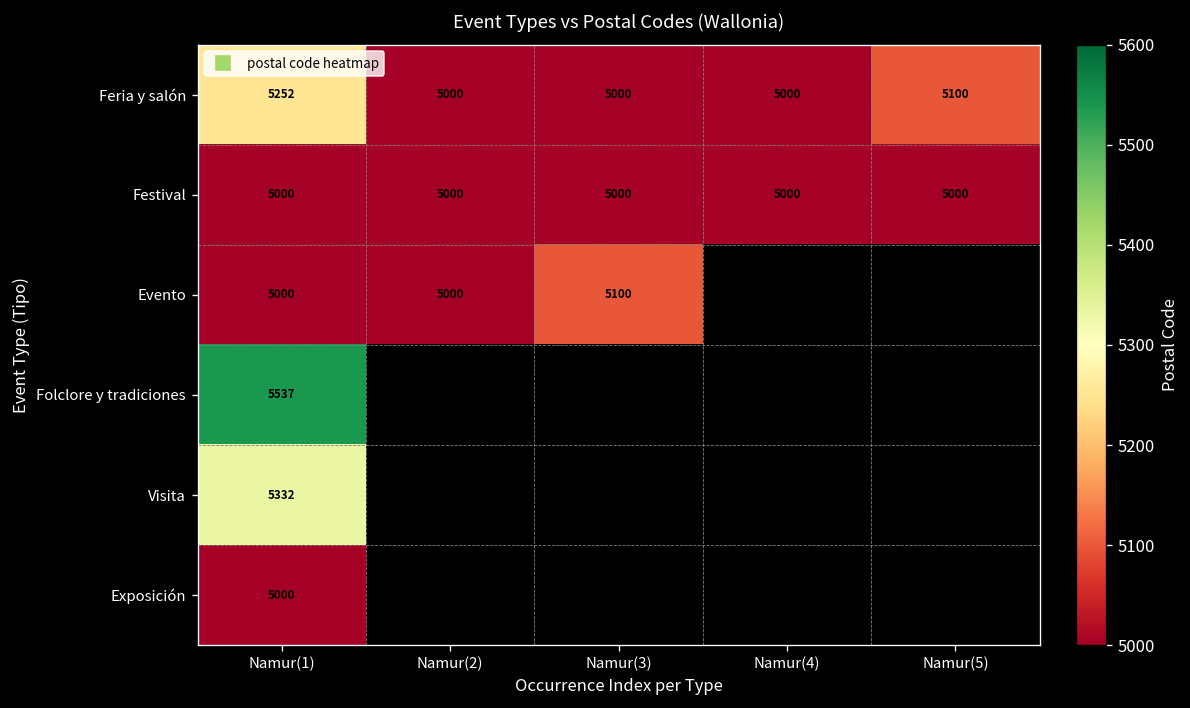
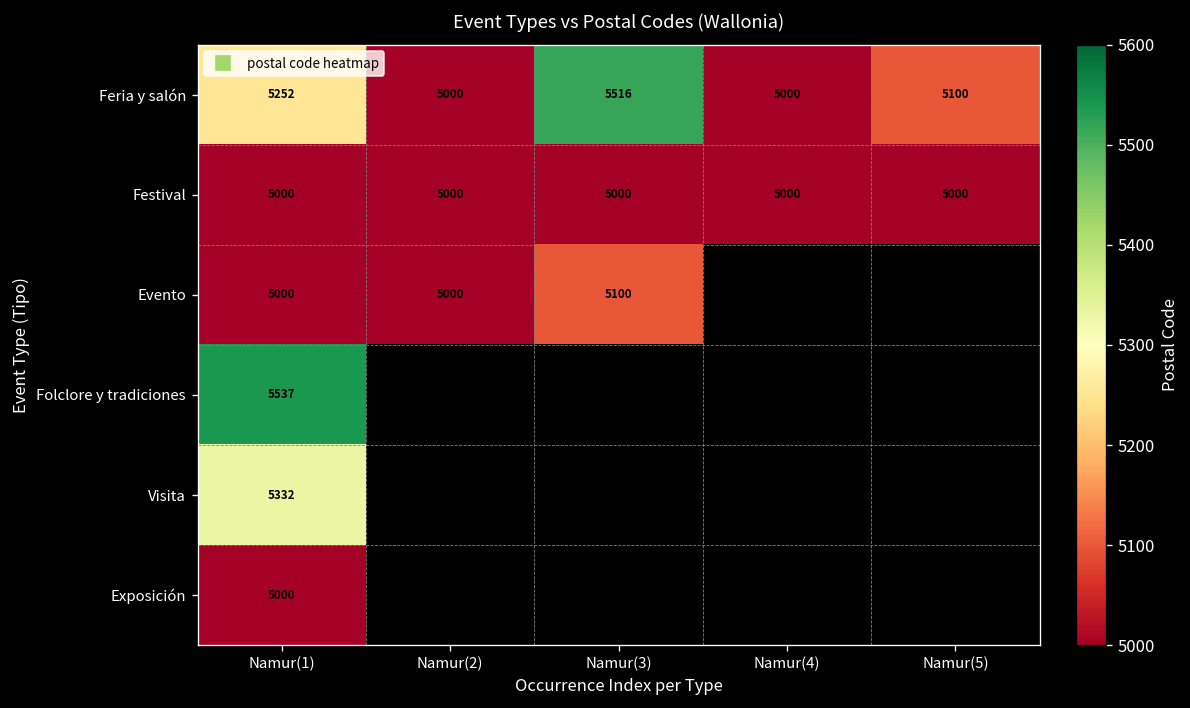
Feria y salón, Namur(3): 5000 -> 5516
